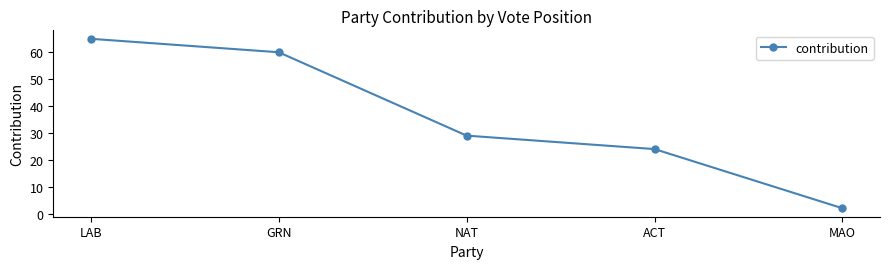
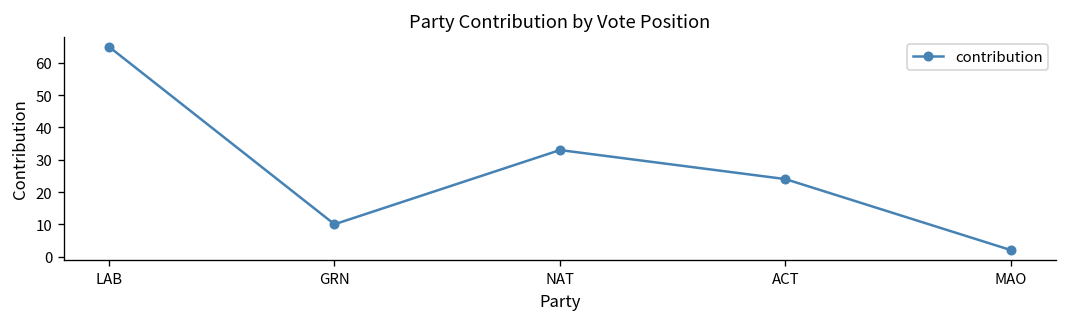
GRN: 60 -> 10
NAT: 29 -> 33
